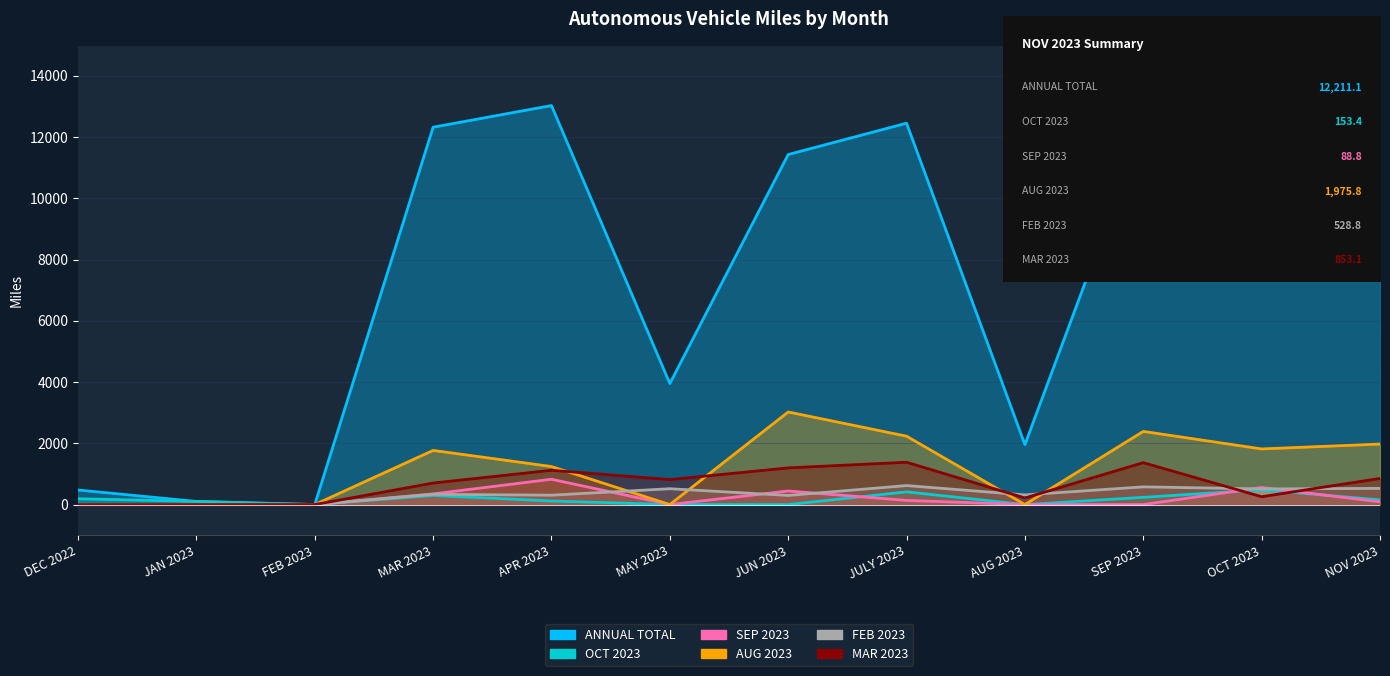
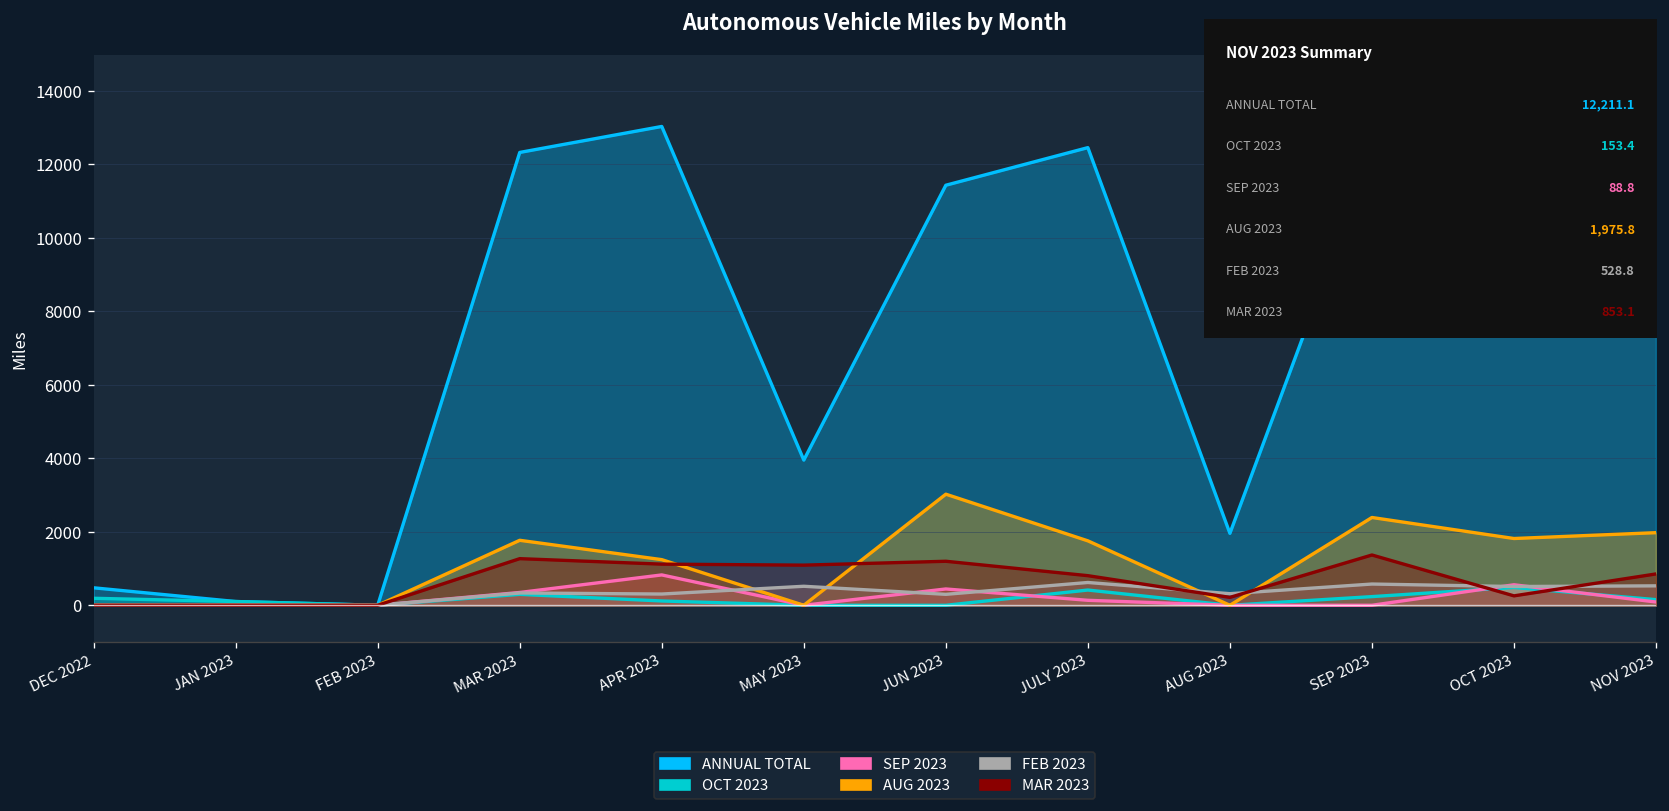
MAR 2023, MAR 2023: 700 -> 1300
MAR 2023, MAY 2023: 800 -> 1100
AUG 2023, JULY 2023: 2200 -> 1800
MAR 2023, JULY 2023: 1400 -> 800
